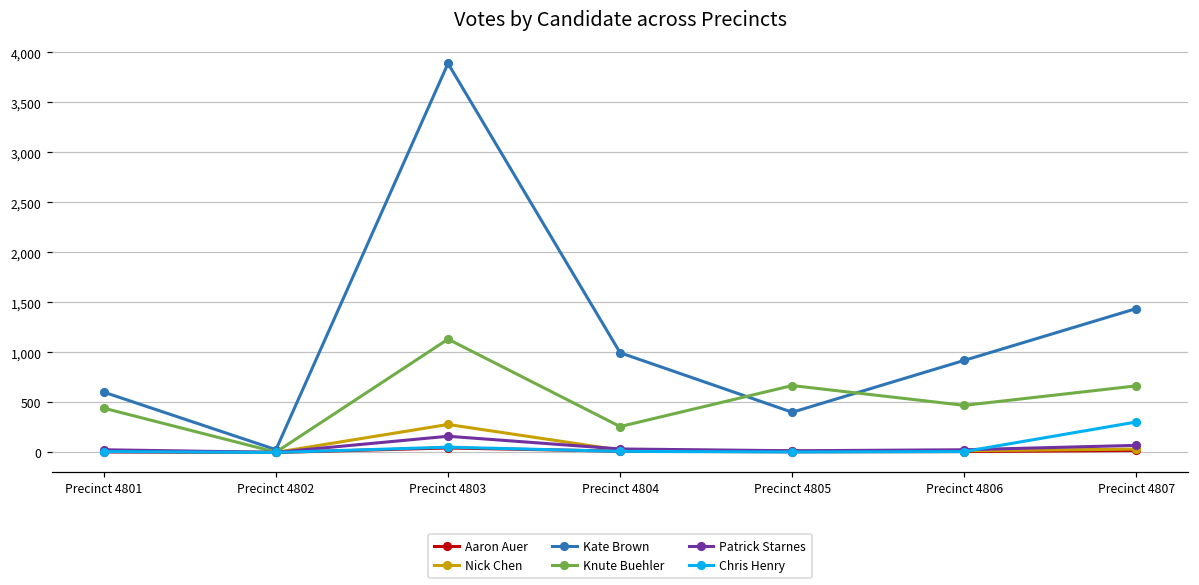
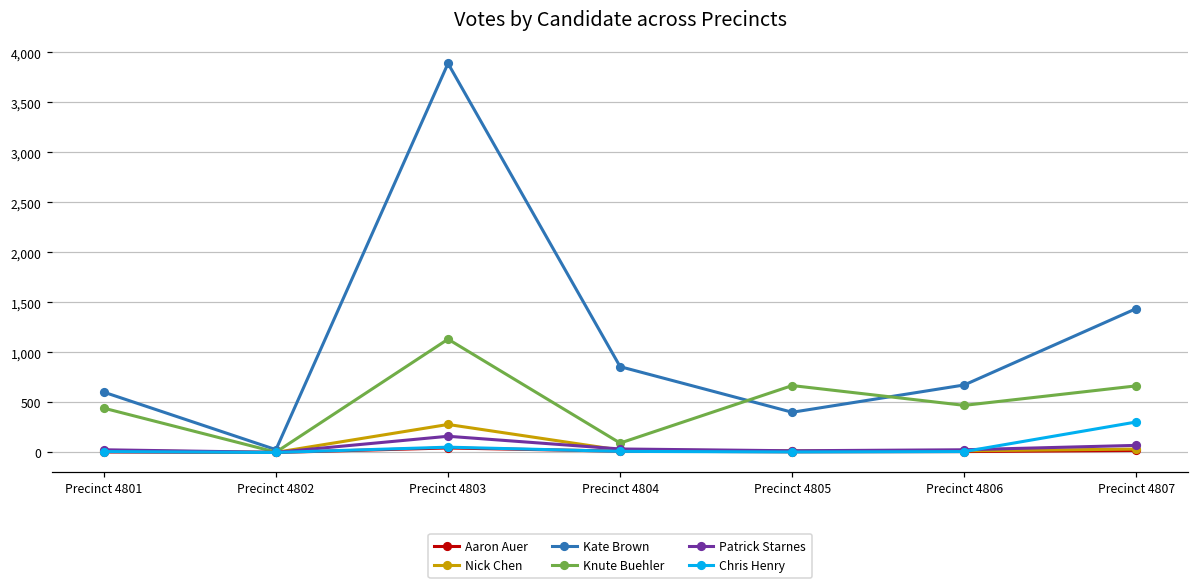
Kate Brown, Precinct 4804: 1,000 -> 900
Knute Buehler, Precinct 4804: 300 -> 100
Kate Brown, Precinct 4806: 900 -> 700
